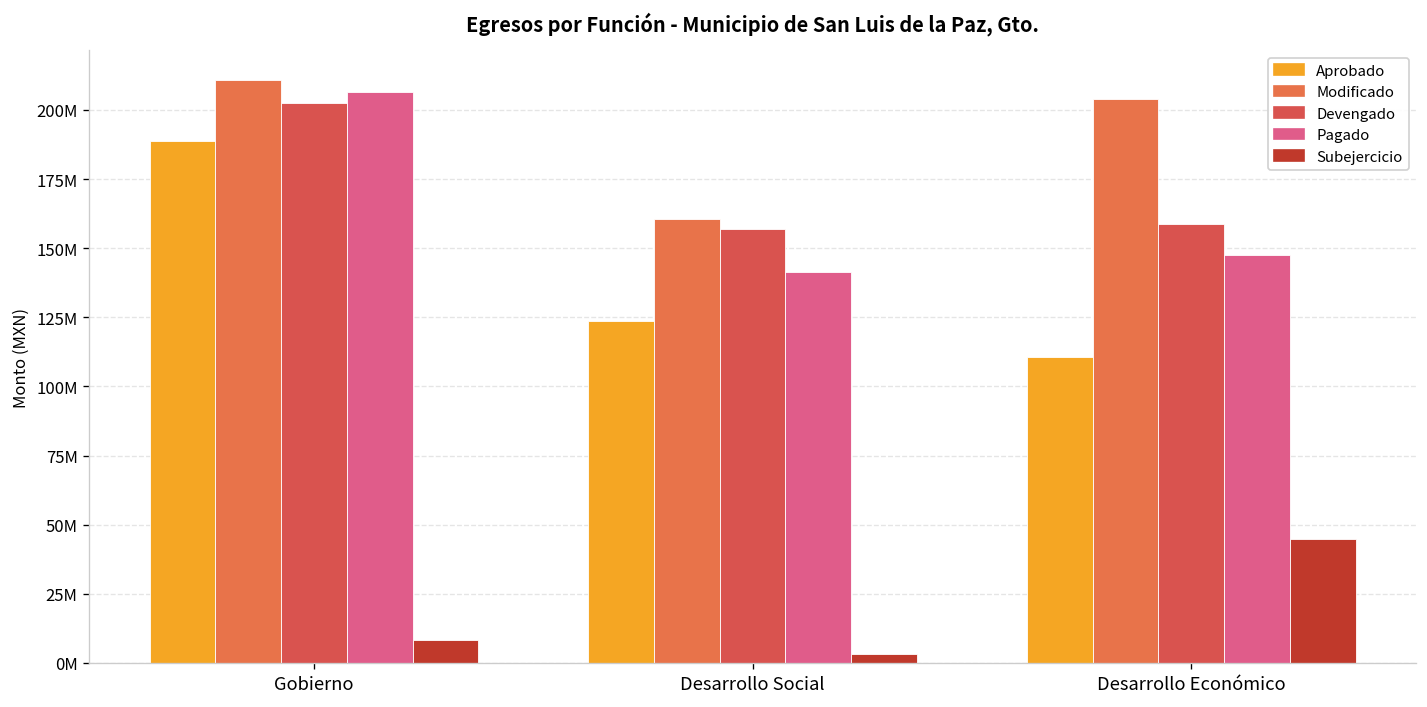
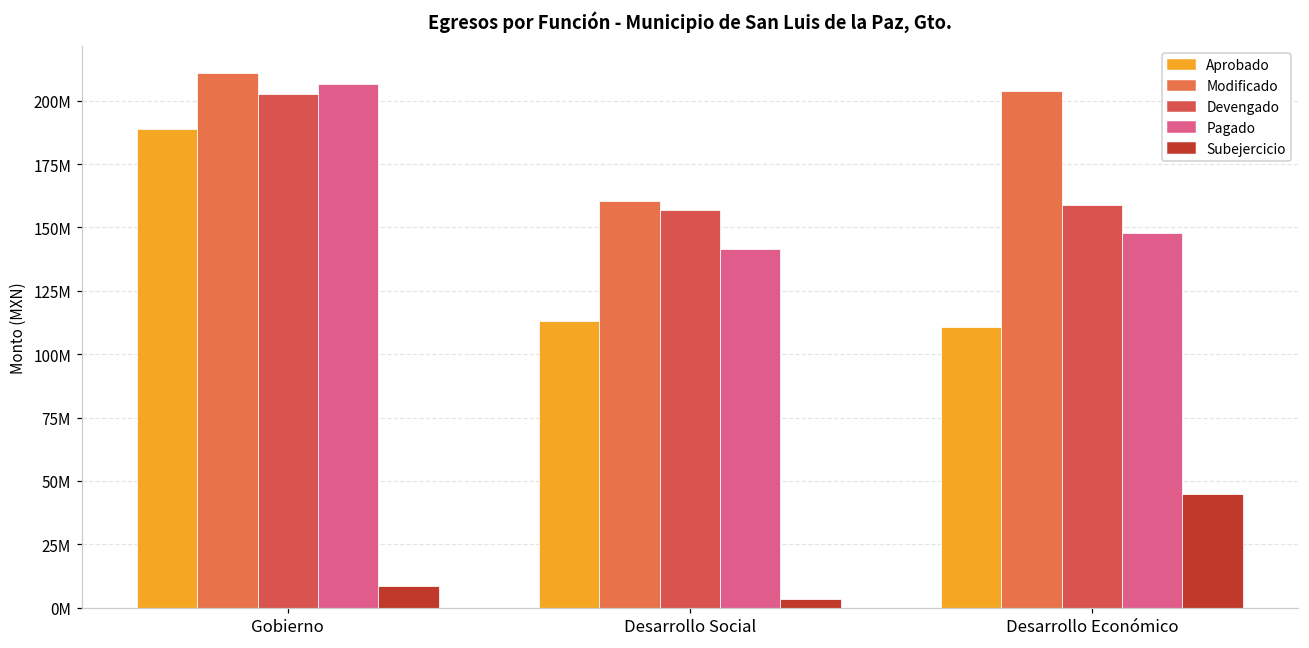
Aprobado, Desarrollo Social: 124000000 -> 113000000
